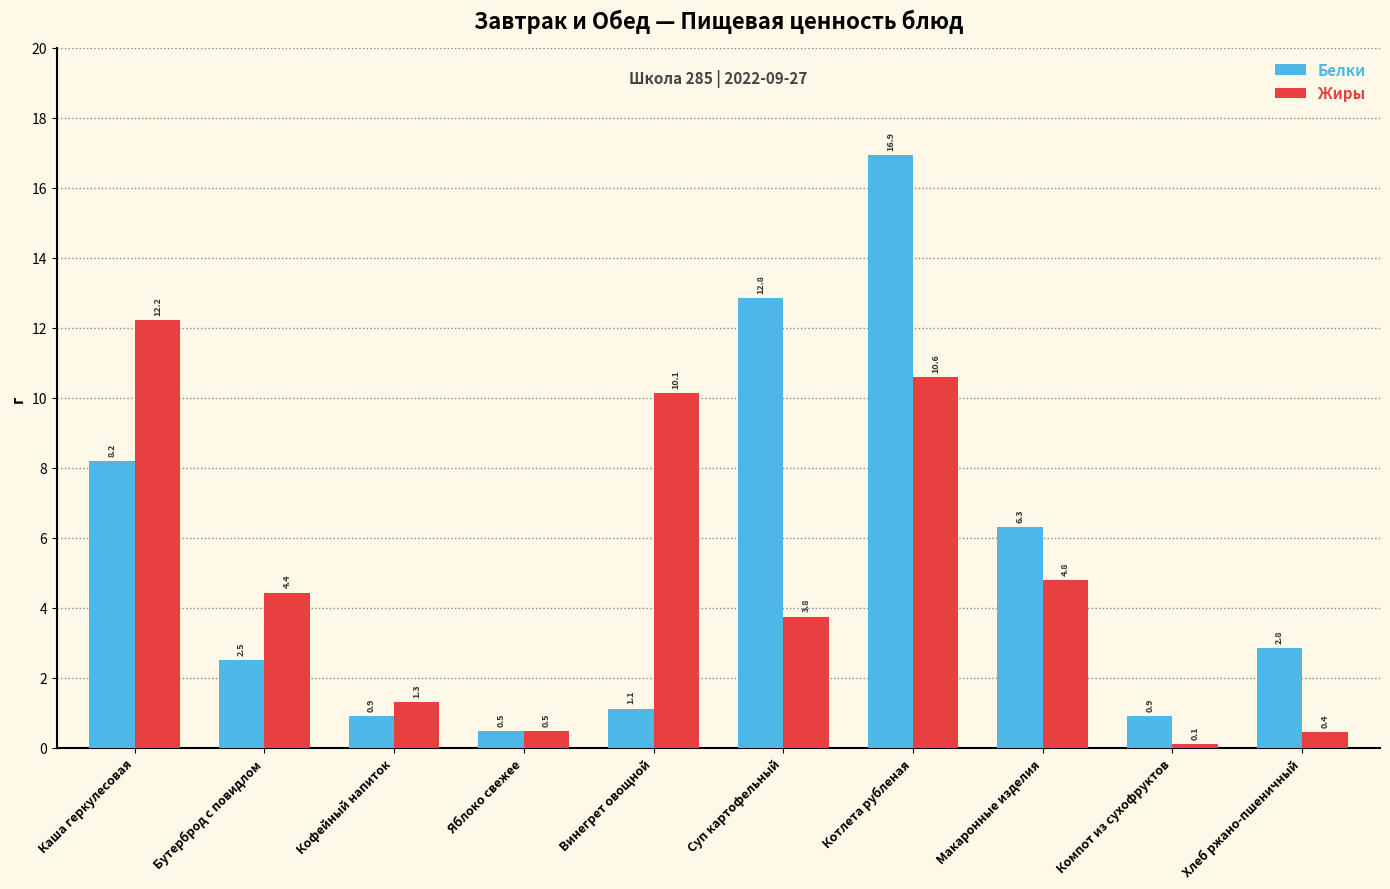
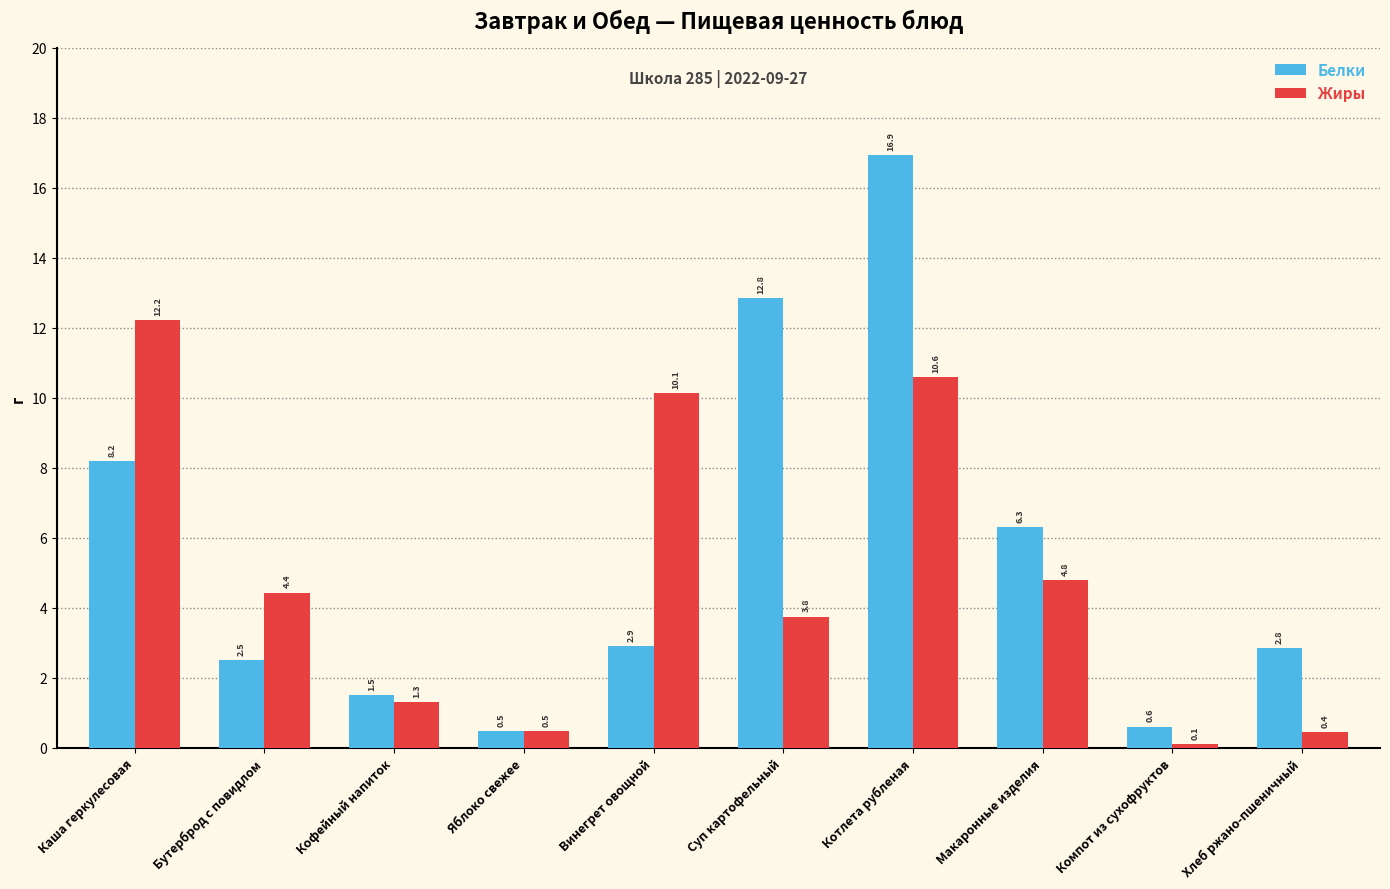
Белки, Кофейный напиток: 0.9 -> 1.5
Белки, Винегрет овощной: 1.1 -> 2.9
Белки, Компот из сухофруктов: 0.9 -> 0.6
